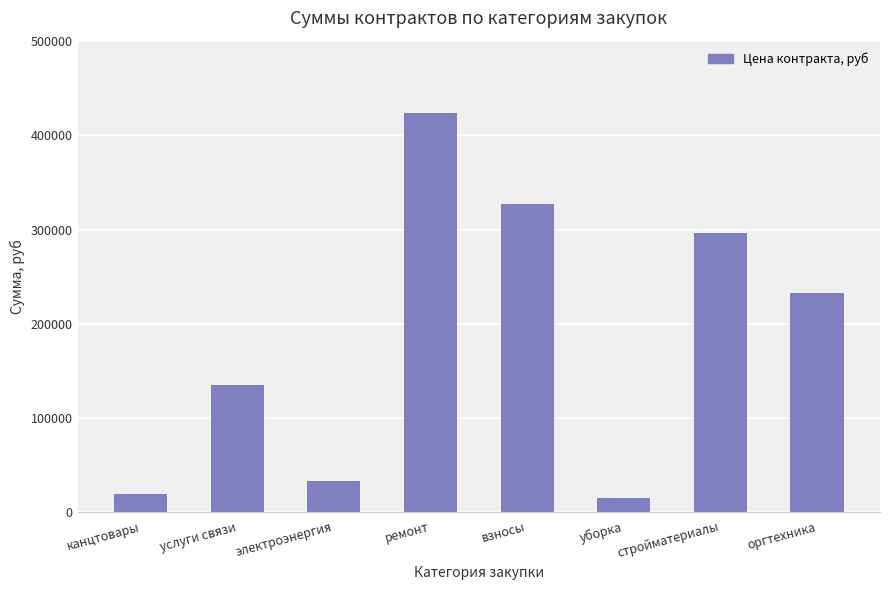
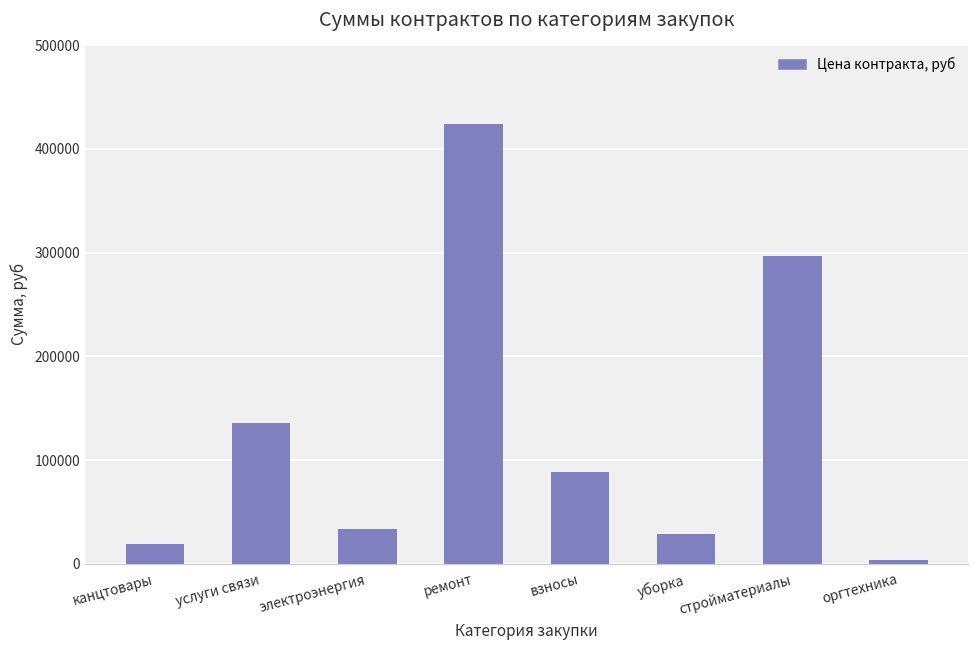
взносы: 330000 -> 90000
уборка: 20000 -> 30000
оргтехника: 230000 -> 0
